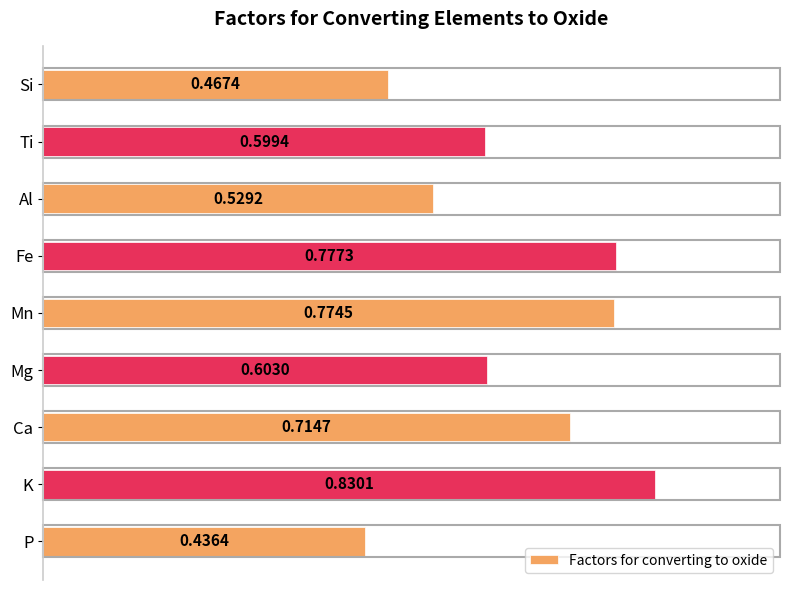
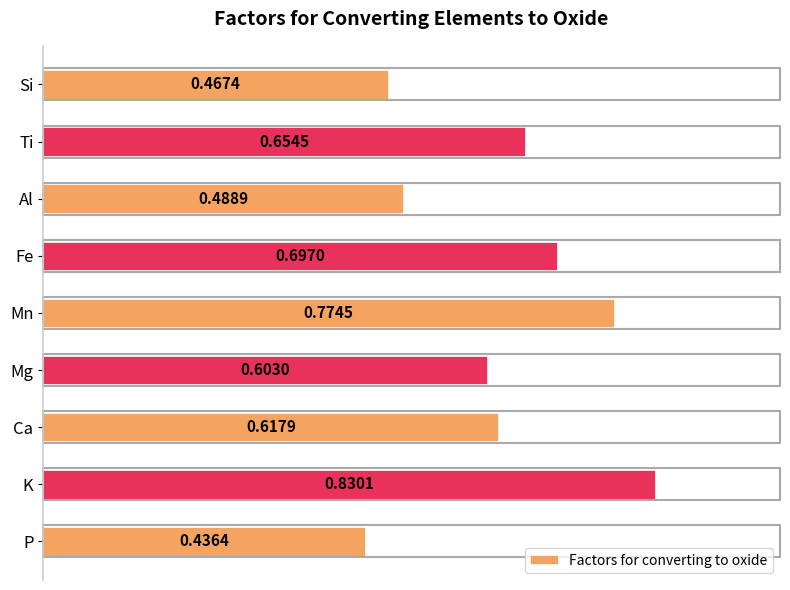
Ti: 0.5994 -> 0.6545
Al: 0.5292 -> 0.4889
Fe: 0.7773 -> 0.6970
Ca: 0.7147 -> 0.6179
